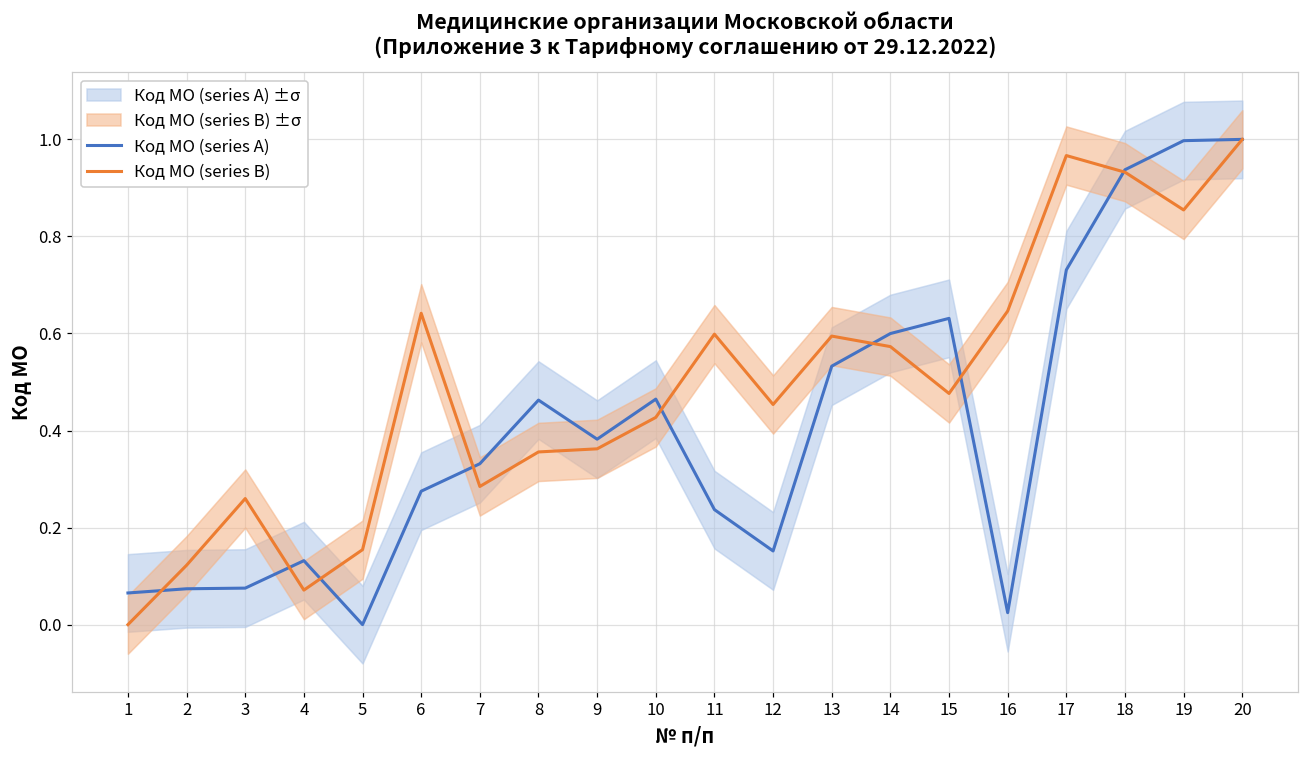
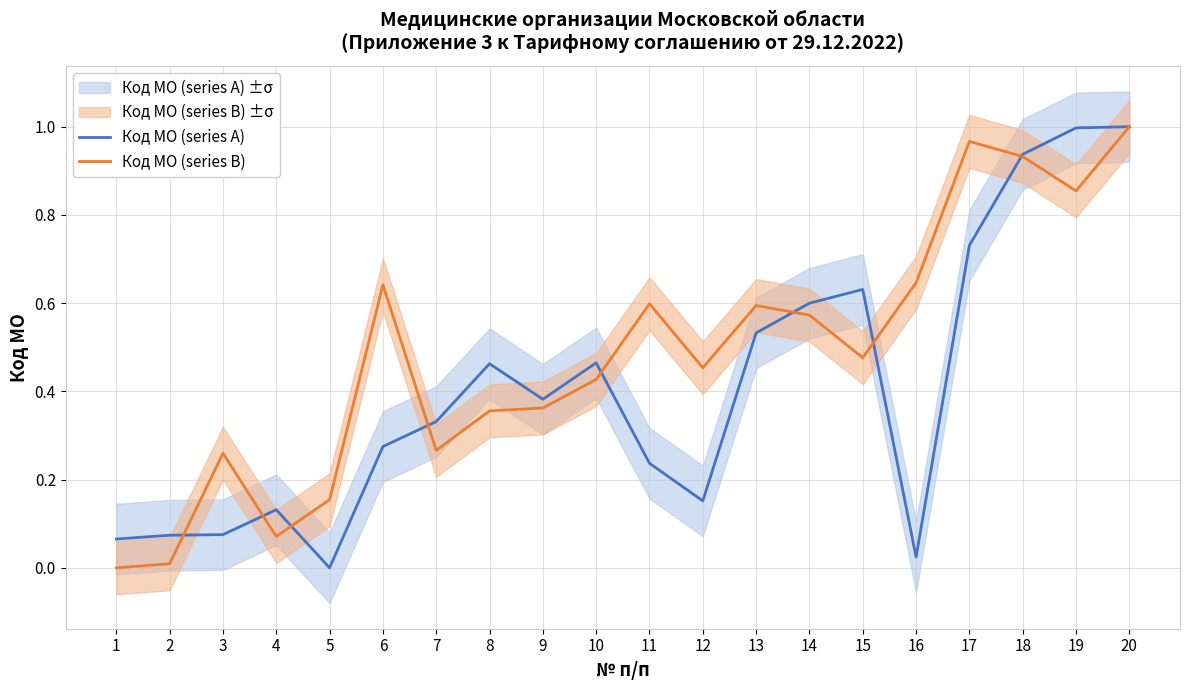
Код МО (series B), 2: 0.12 -> 0.01
Код МО (series B), 7: 0.28 -> 0.27
